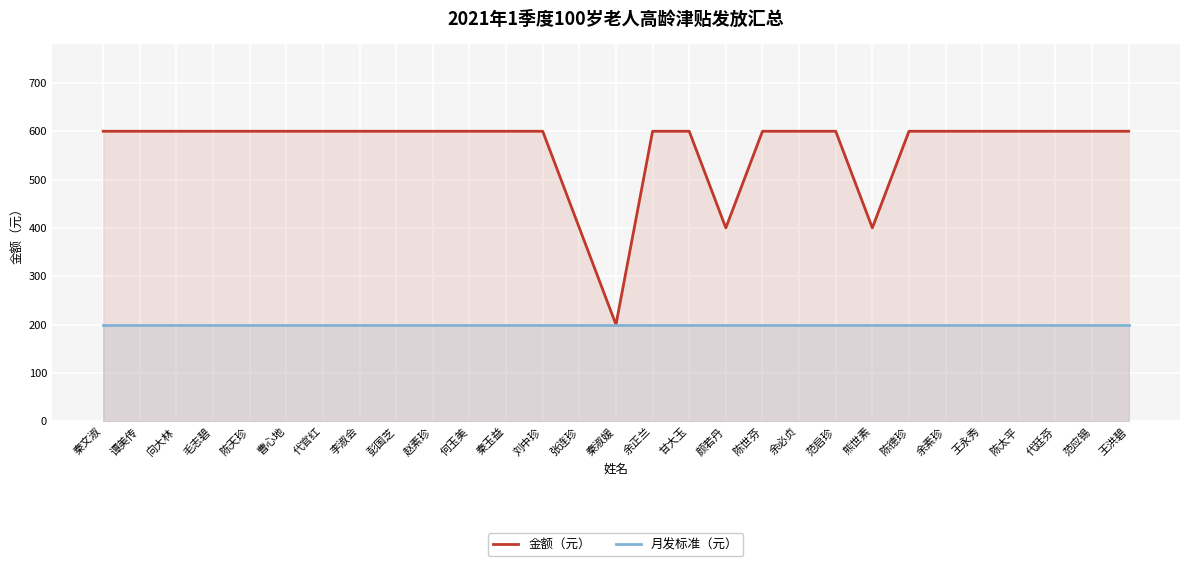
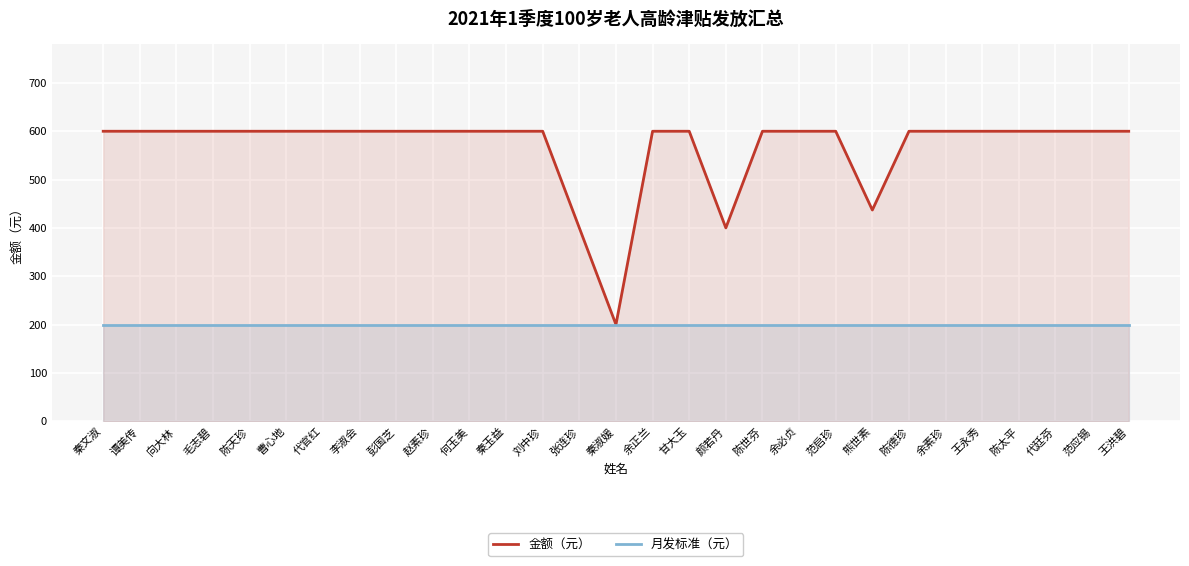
金额（元）, 熊世素: 400 -> 440
